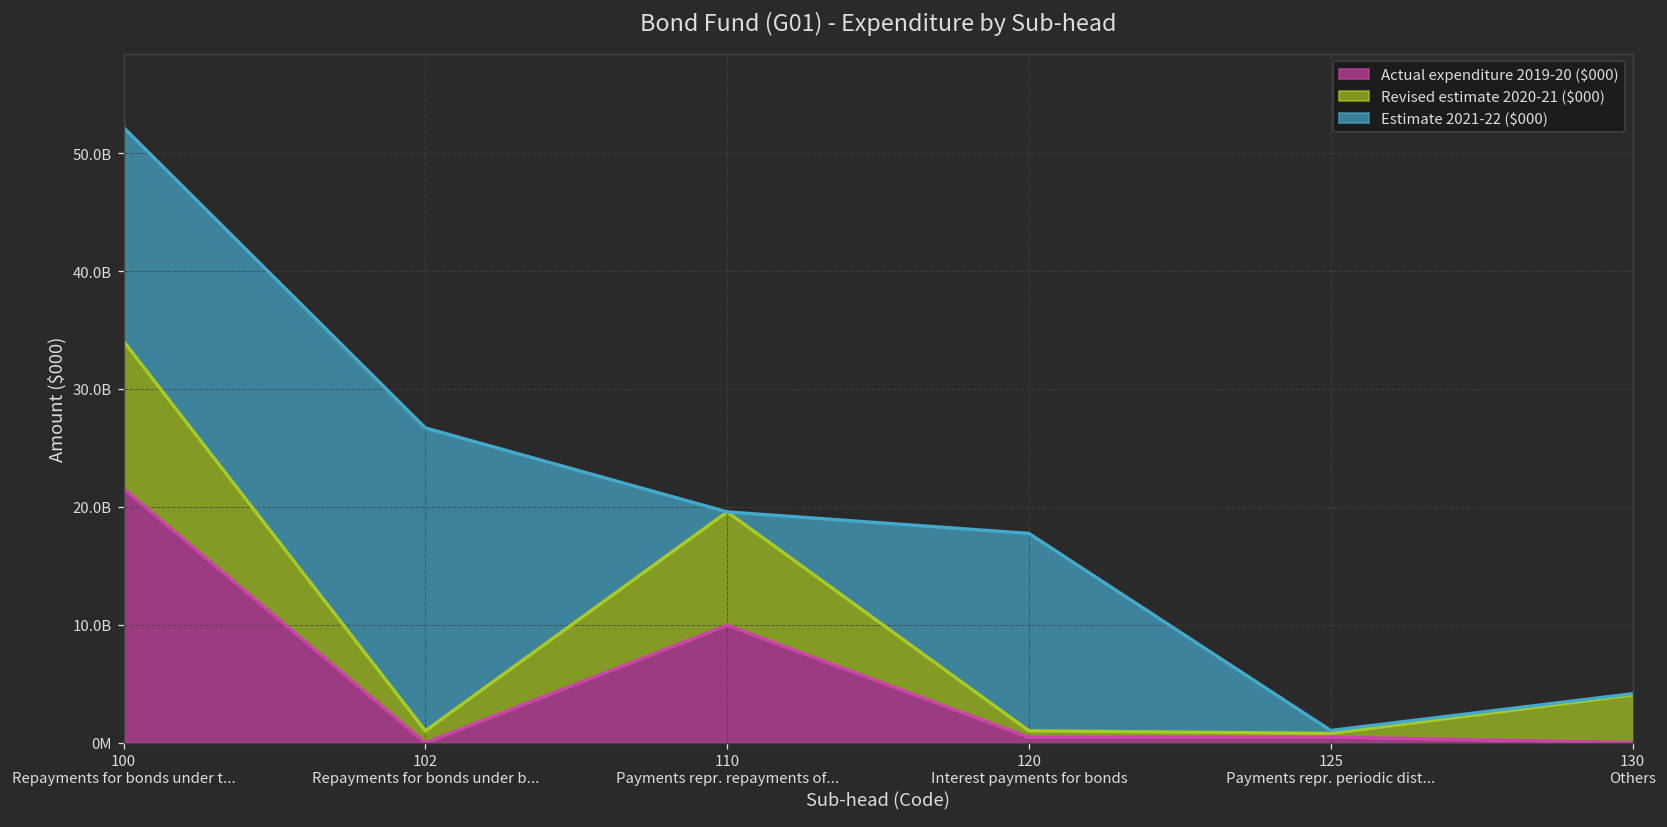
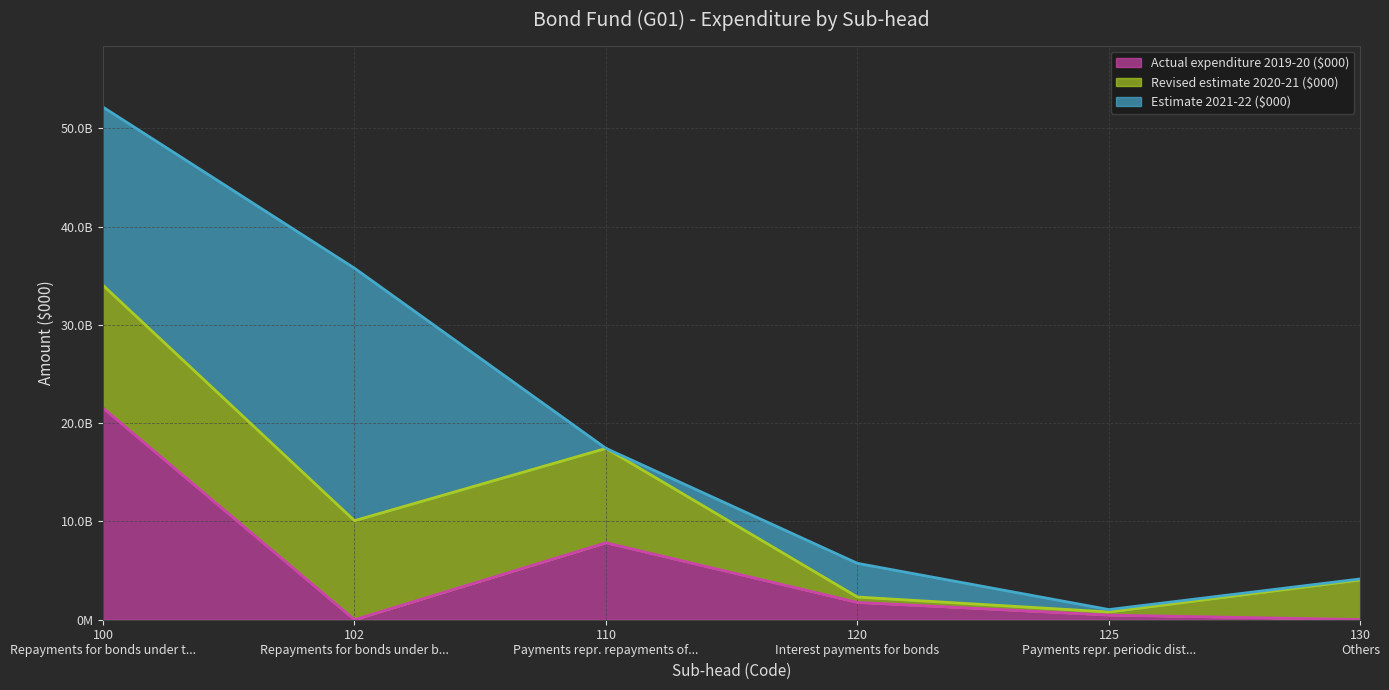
Revised estimate 2020-21 ($000), 102 Repayments for bonds under b...: 1000000000 -> 10000000000
Actual expenditure 2019-20 ($000), 110 Payments repr. repayments of...: 10000000000 -> 8000000000
Actual expenditure 2019-20 ($000), 120 Interest payments for bonds: 0 -> 2000000000
Estimate 2021-22 ($000), 120 Interest payments for bonds: 17000000000 -> 3000000000
